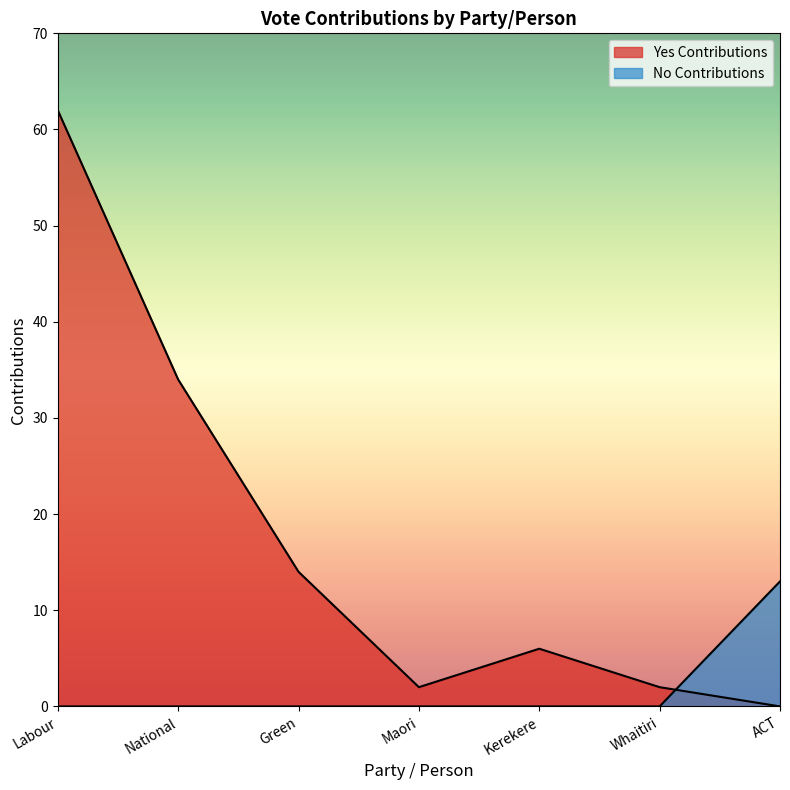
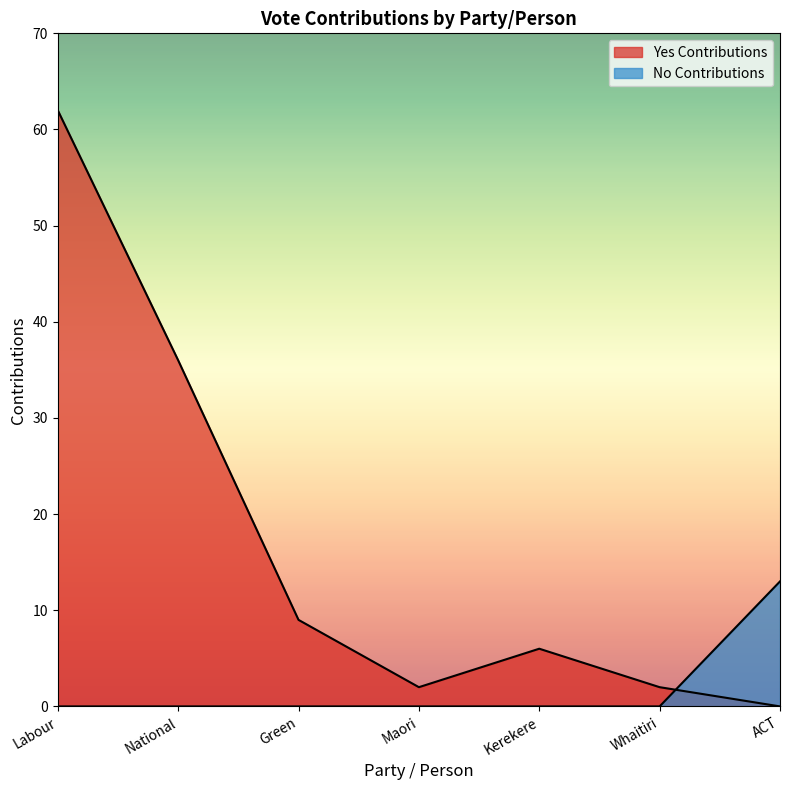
Yes Contributions, National: 34 -> 36
Yes Contributions, Green: 14 -> 9
